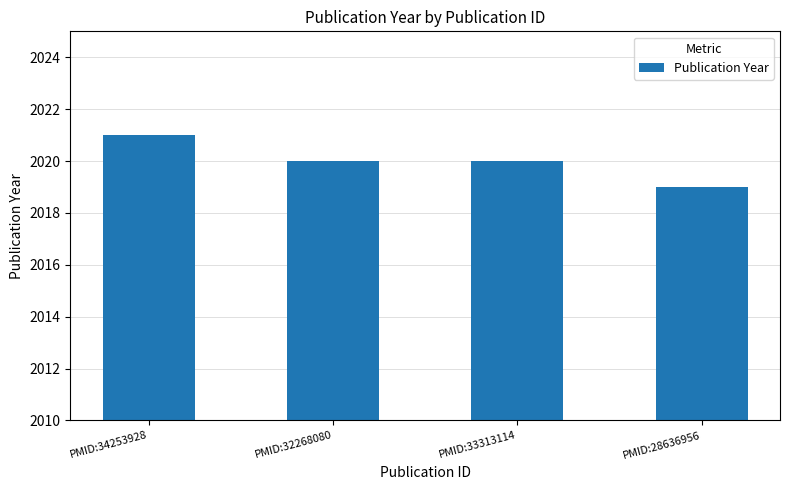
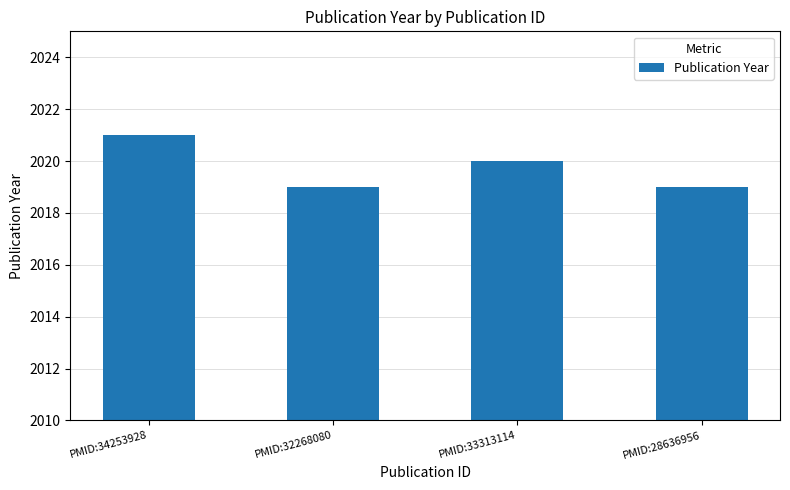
PMID:32268080: 2020 -> 2019
